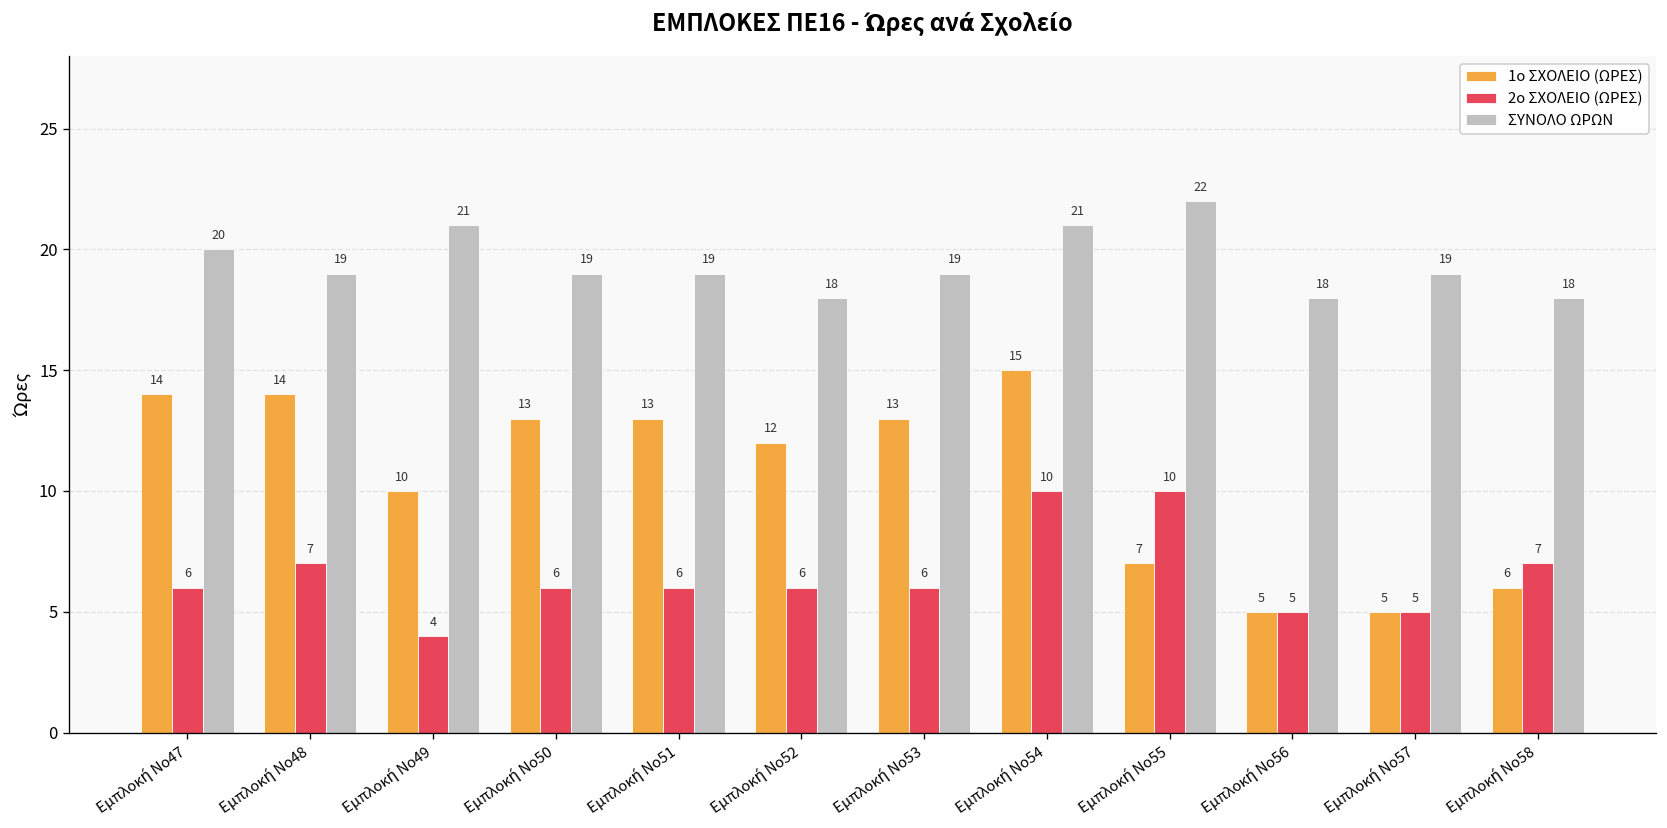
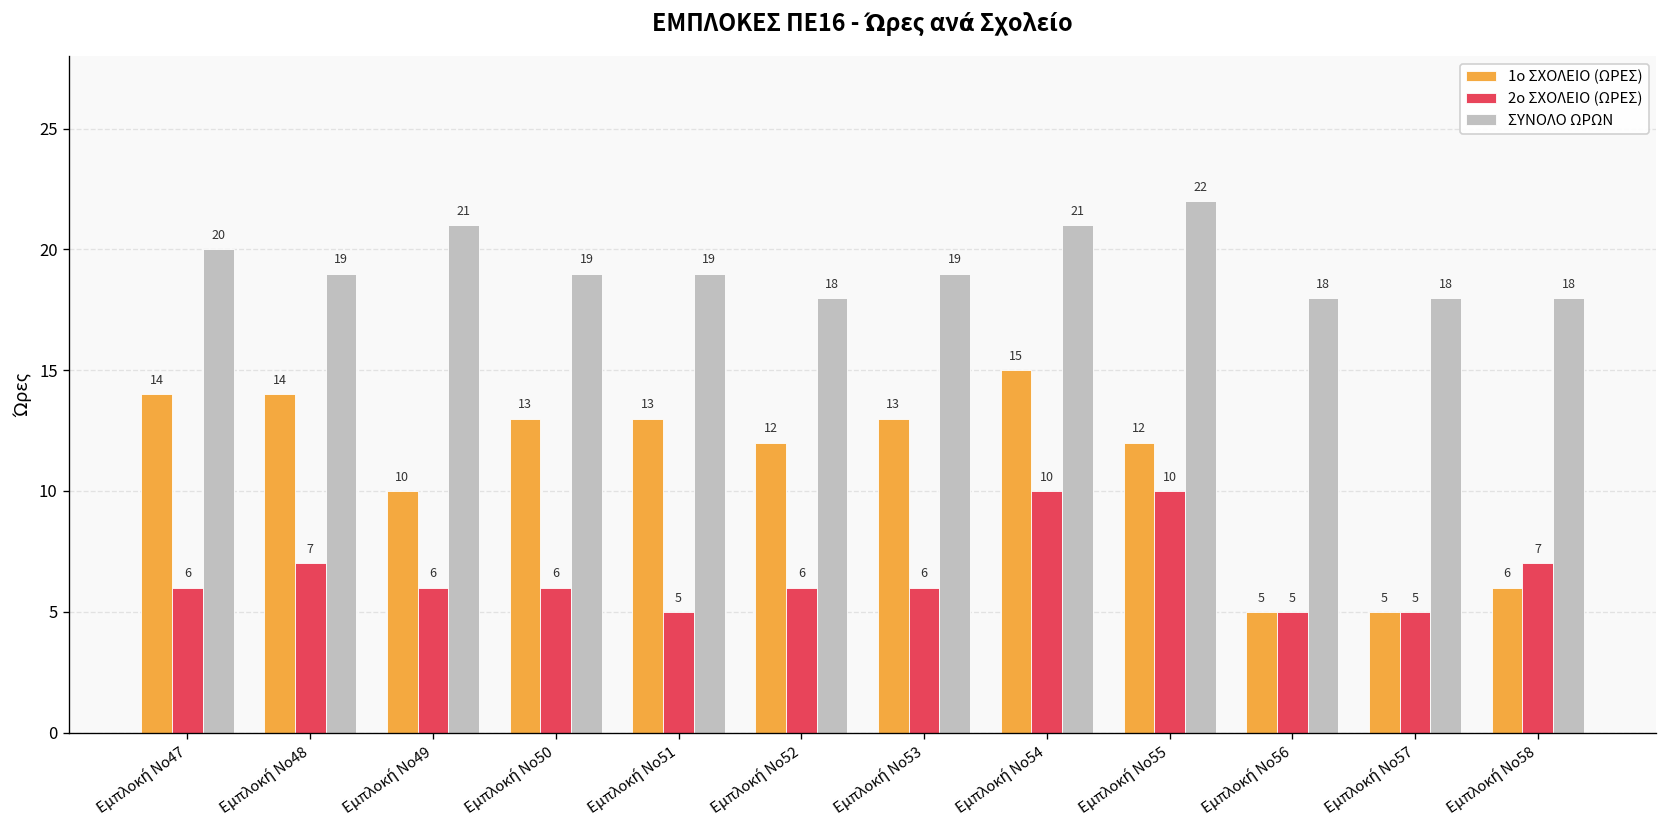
2ο ΣΧΟΛΕΙΟ (ΩΡΕΣ), Εμπλοκή Νο49: 4 -> 6
2ο ΣΧΟΛΕΙΟ (ΩΡΕΣ), Εμπλοκή Νο51: 6 -> 5
1ο ΣΧΟΛΕΙΟ (ΩΡΕΣ), Εμπλοκή Νο55: 7 -> 12
ΣΥΝΟΛΟ ΩΡΩΝ, Εμπλοκή Νο57: 19 -> 18
